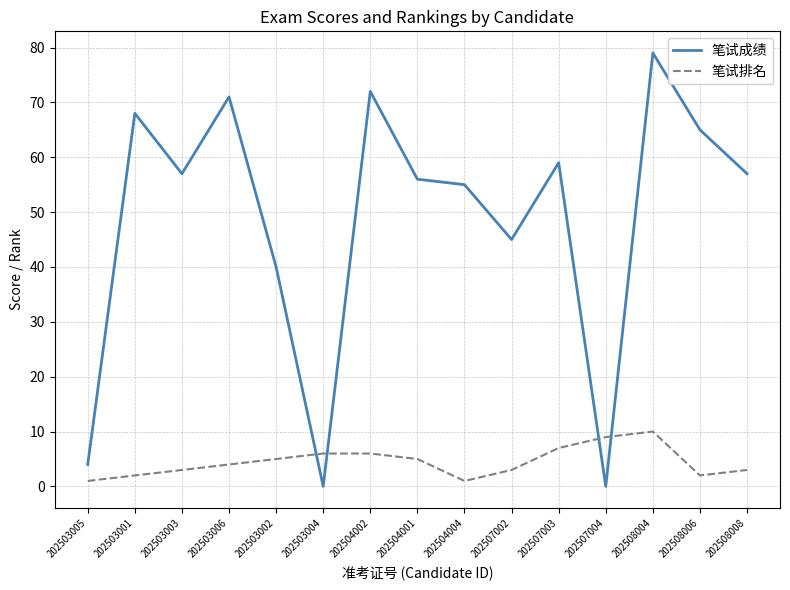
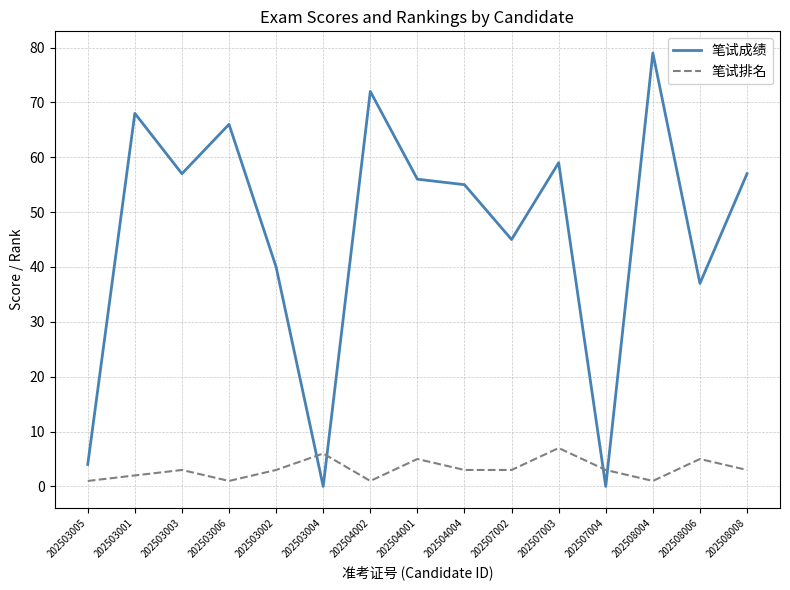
笔试成绩, 202503006: 71 -> 66
笔试排名, 202503006: 4 -> 1
笔试排名, 202503002: 5 -> 3
笔试排名, 202504002: 6 -> 1
笔试排名, 202504004: 1 -> 3
笔试排名, 202507004: 9 -> 3
笔试排名, 202508004: 10 -> 1
笔试成绩, 202508006: 65 -> 37
笔试排名, 202508006: 2 -> 5
